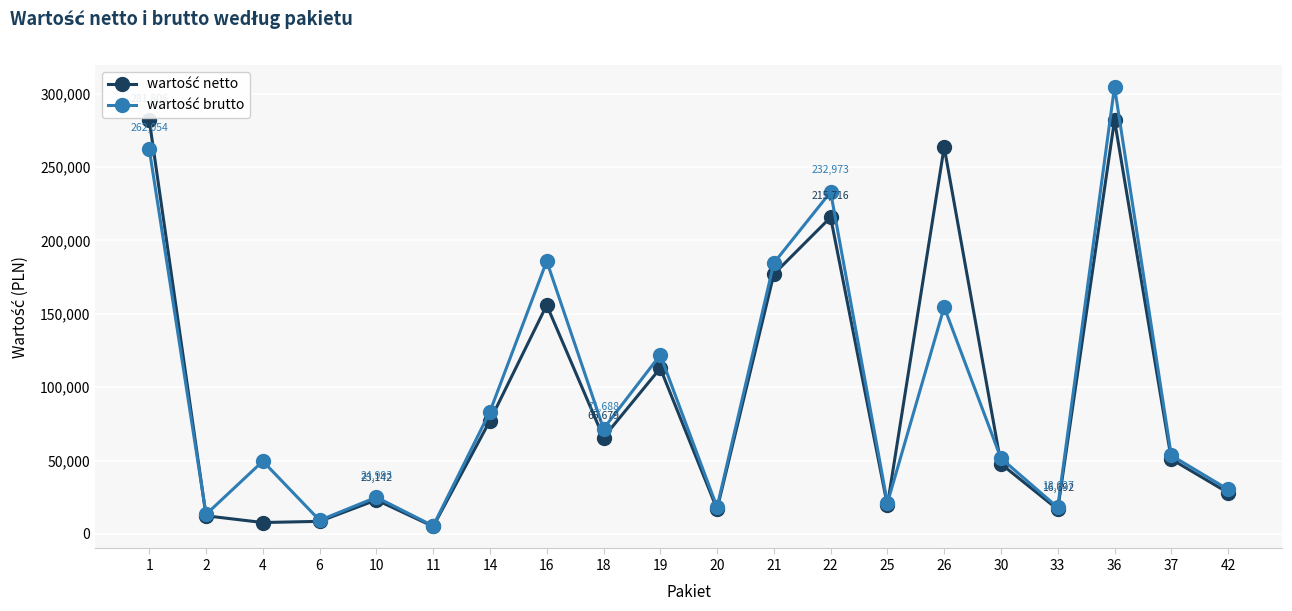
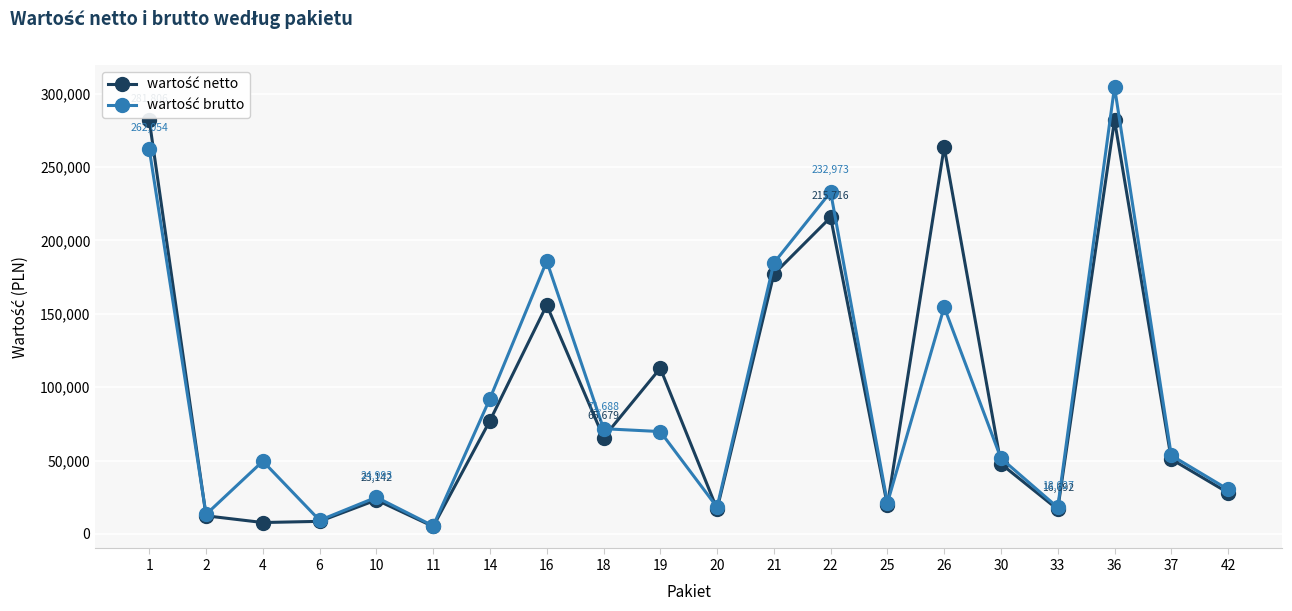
wartość brutto, 14: 83,000 -> 92,000
wartość brutto, 19: 122,000 -> 70,000
